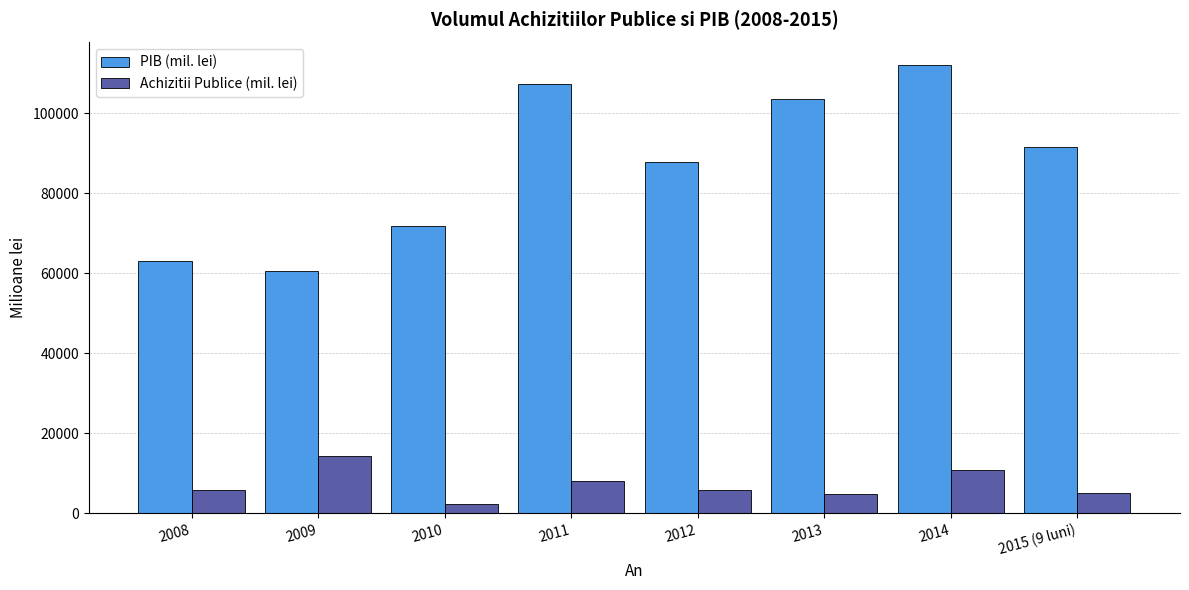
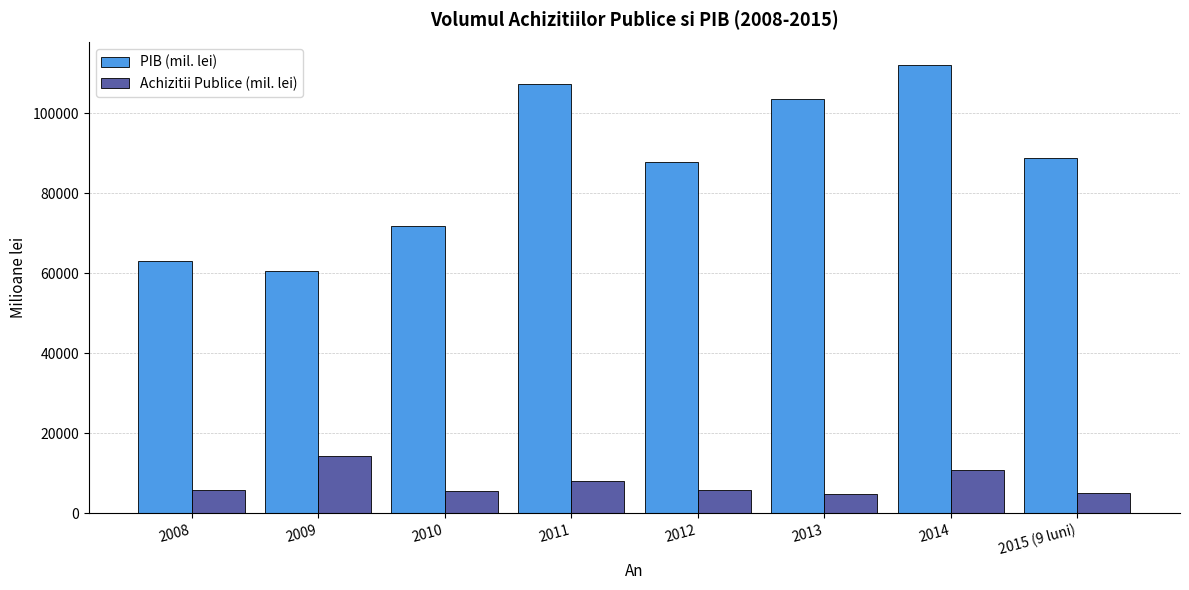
Achizitii Publice (mil. lei), 2010: 2000 -> 6000
PIB (mil. lei), 2015 (9 luni): 92000 -> 89000
